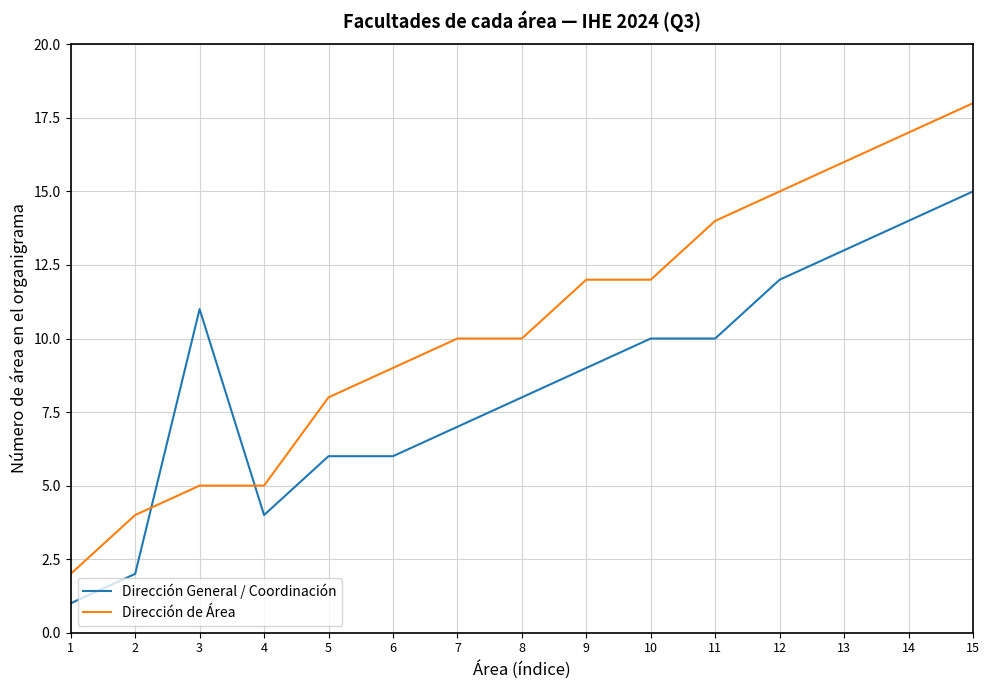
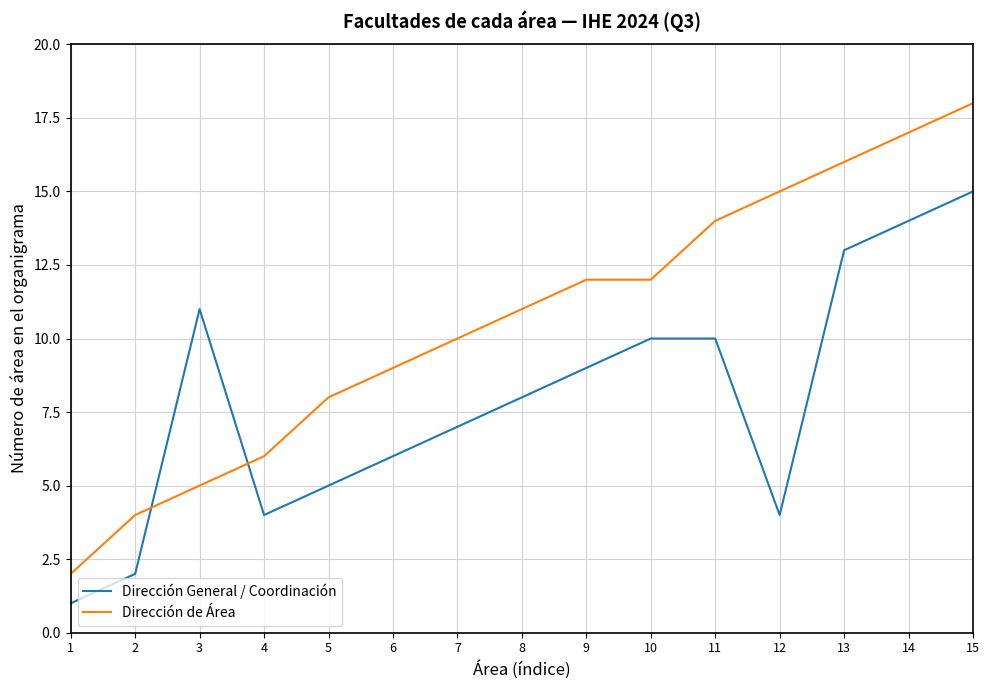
Dirección de Área, 4: 5 -> 6
Dirección General / Coordinación, 5: 6 -> 5
Dirección de Área, 8: 10 -> 11
Dirección General / Coordinación, 12: 12 -> 4
